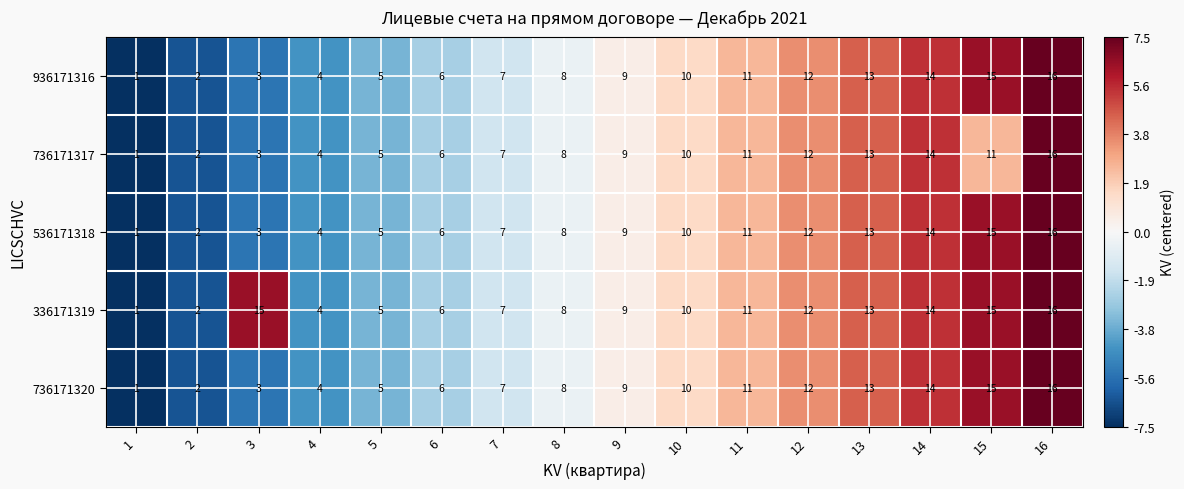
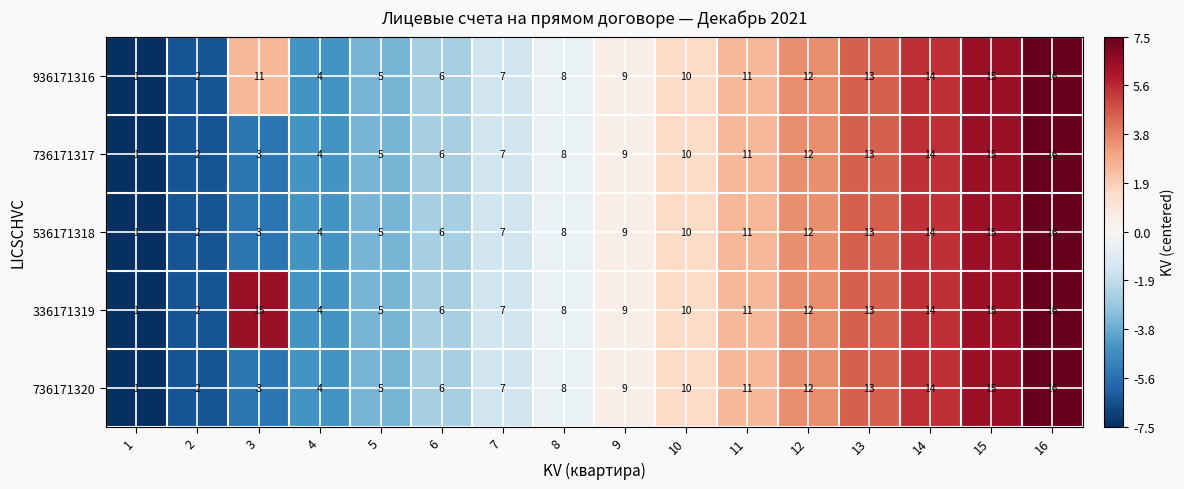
936171316, 3: 3 -> 11
736171317, 15: 11 -> 15
